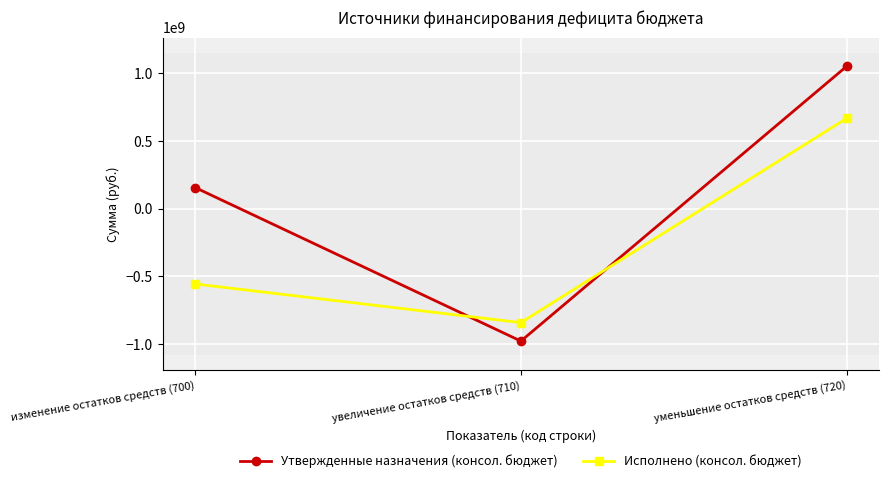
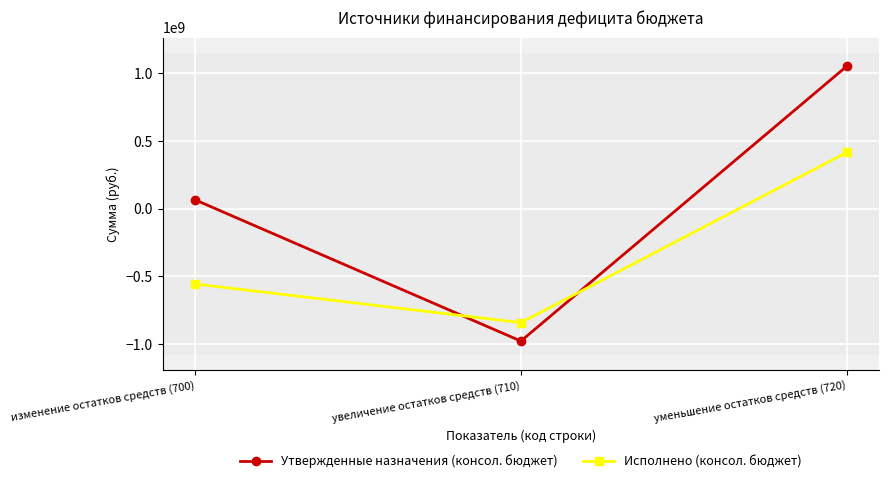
Утвержденные назначения (консол. бюджет), изменение остатков средств (700): 160000000 -> 70000000
Исполнено (консол. бюджет), уменьшение остатков средств (720): 670000000 -> 420000000
